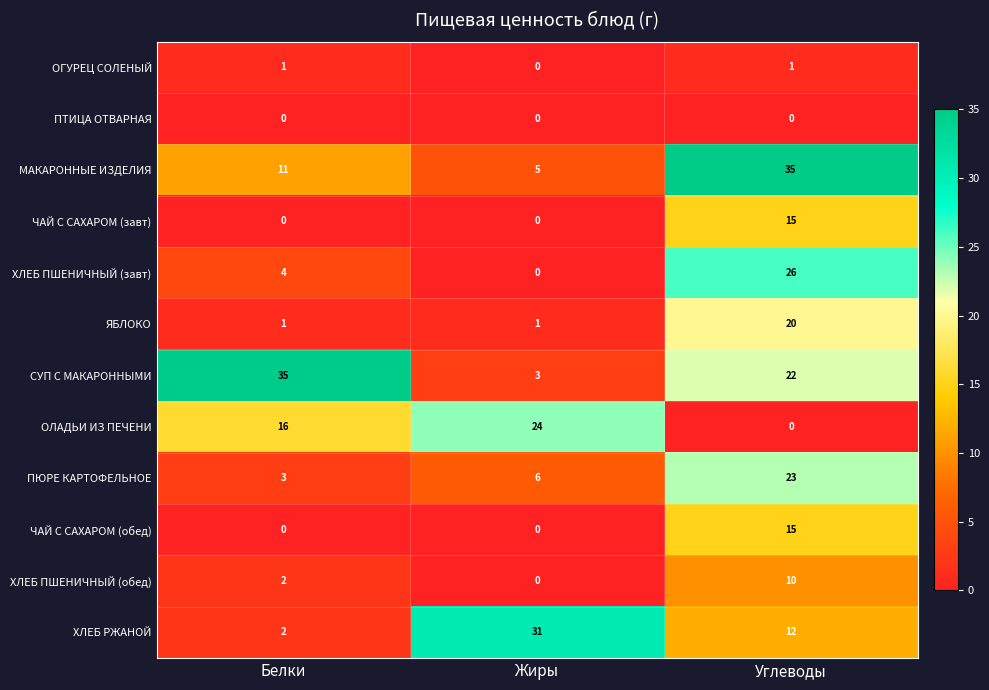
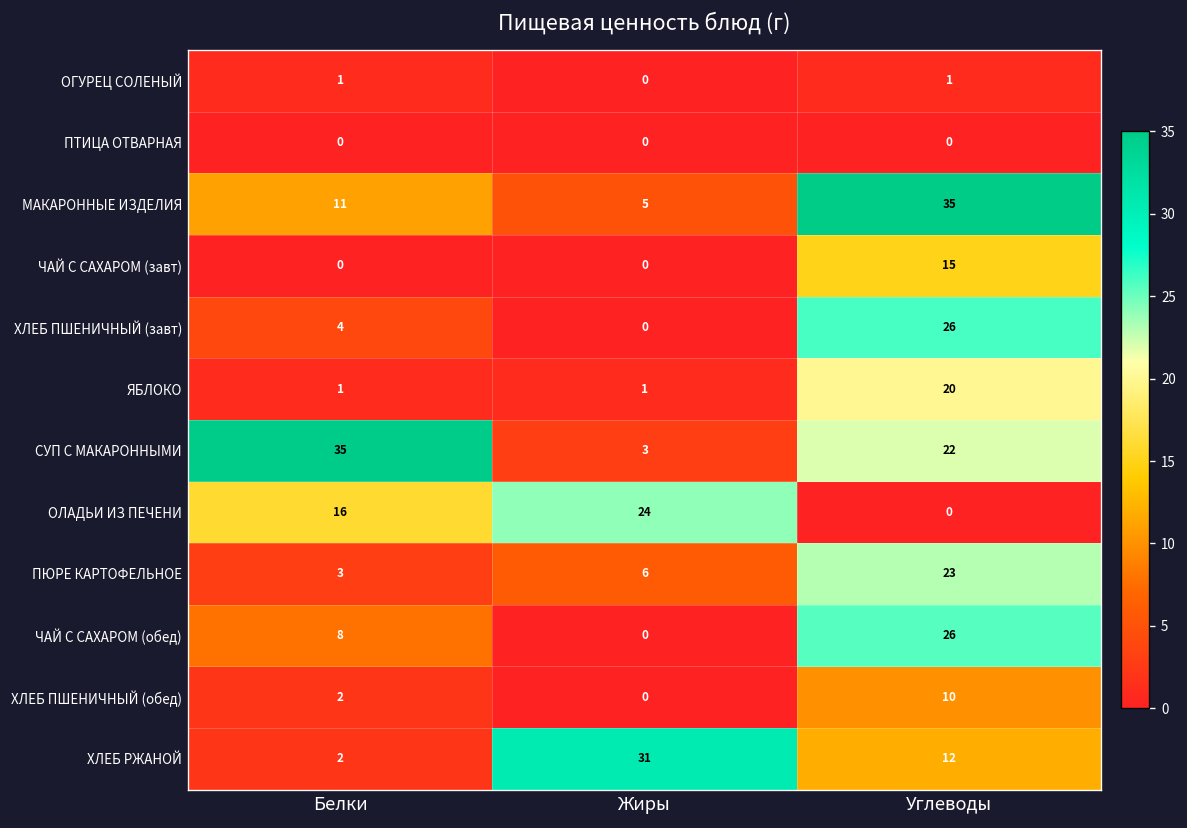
ЧАЙ С САХАРОМ (обед), Белки: 0 -> 8
ЧАЙ С САХАРОМ (обед), Углеводы: 15 -> 26
